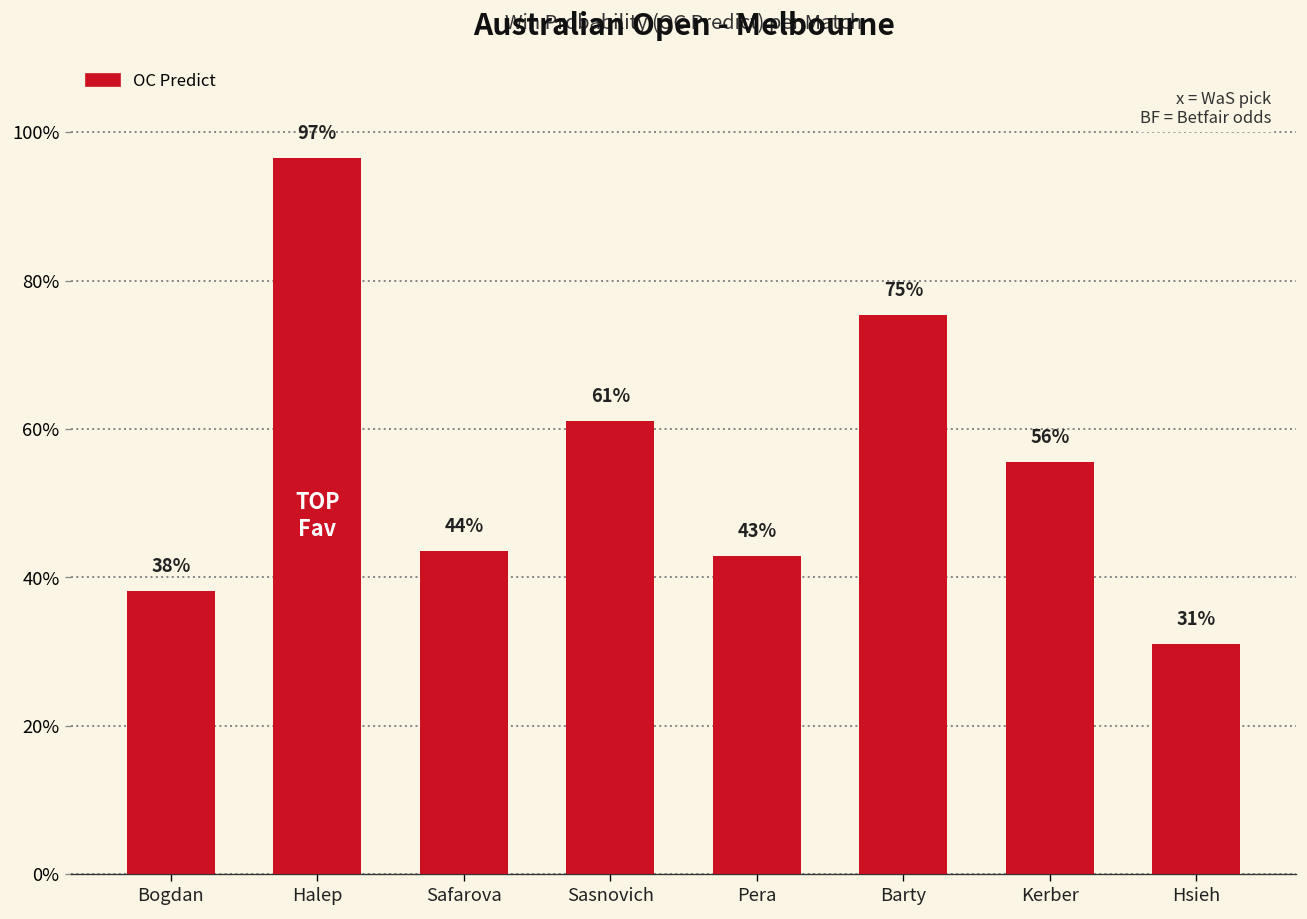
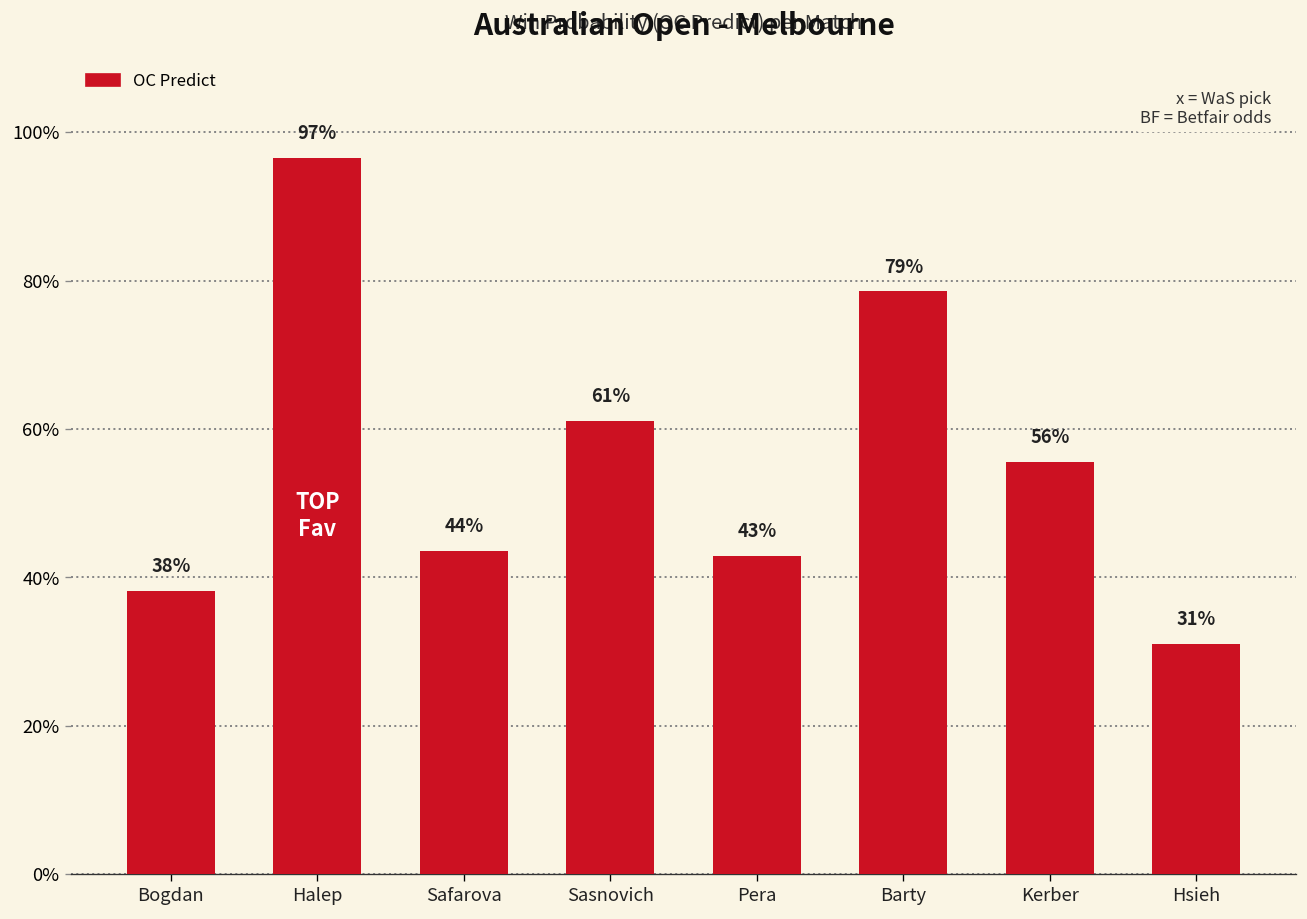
Barty: 75% -> 79%
